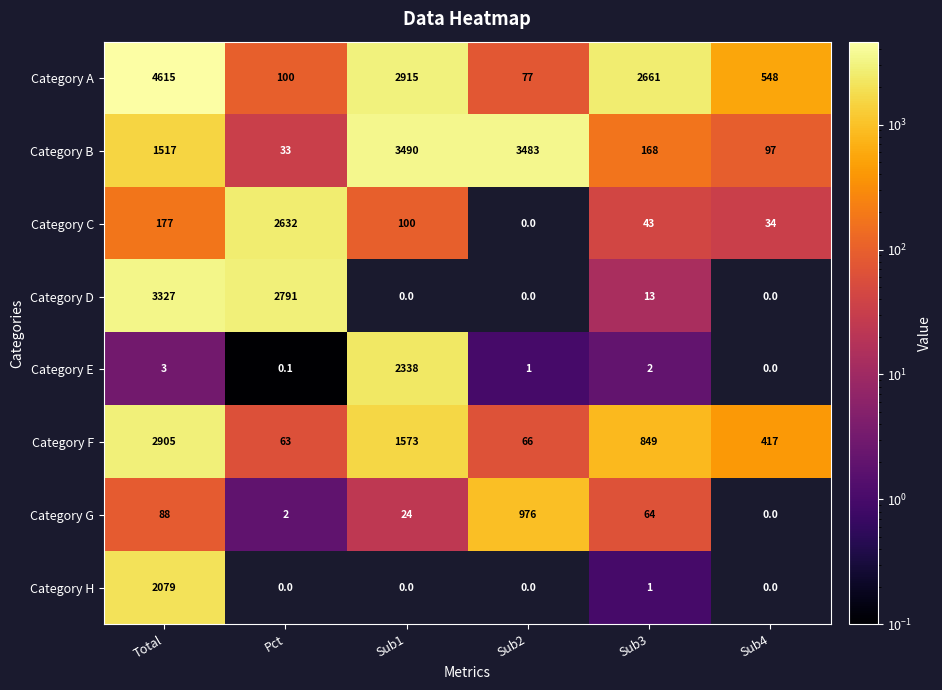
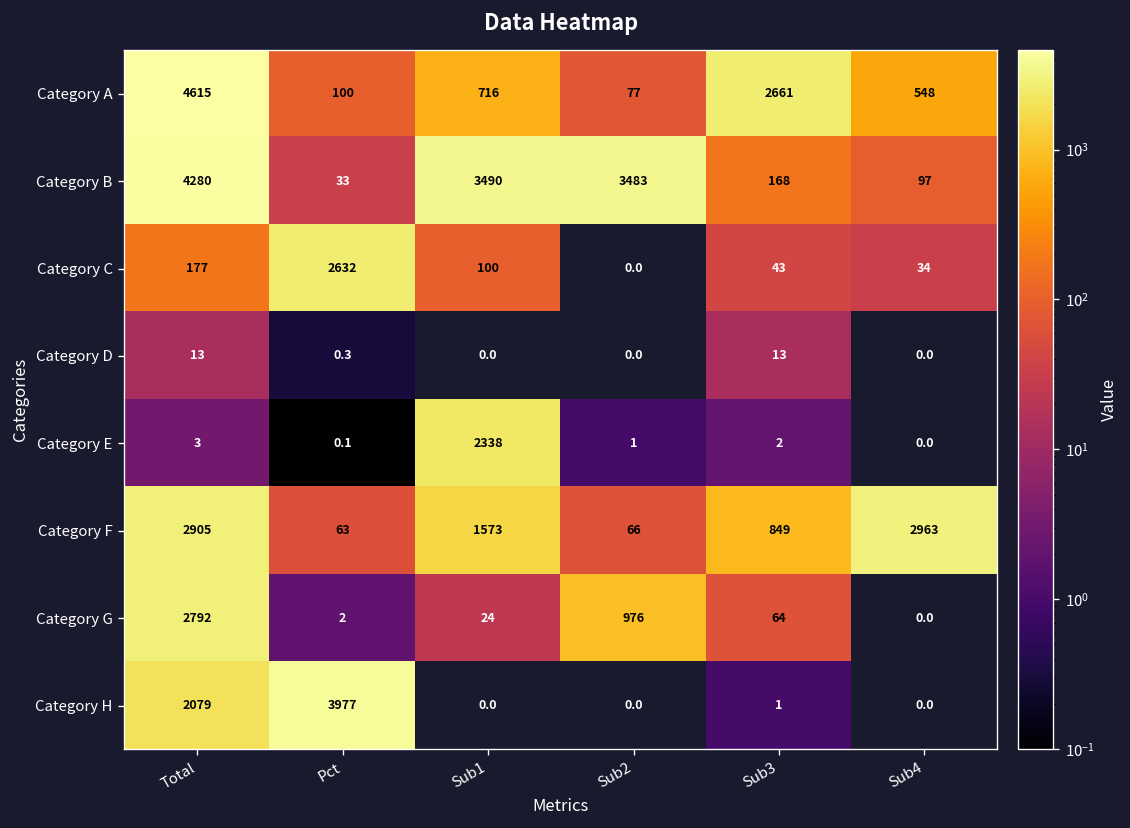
Category A, Sub1: 2915 -> 716
Category B, Total: 1517 -> 4280
Category D, Total: 3327 -> 13
Category D, Pct: 2791 -> 0.3
Category F, Sub4: 417 -> 2963
Category G, Total: 88 -> 2792
Category H, Pct: 0.0 -> 3977
